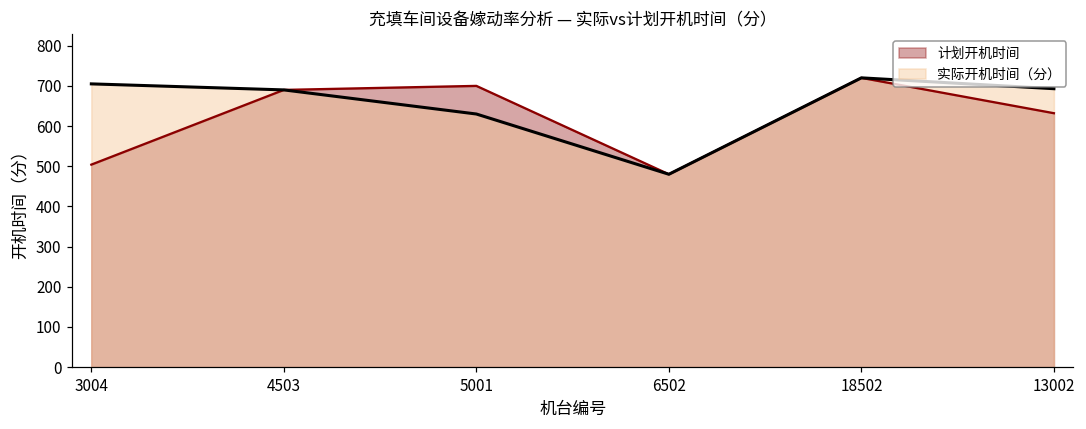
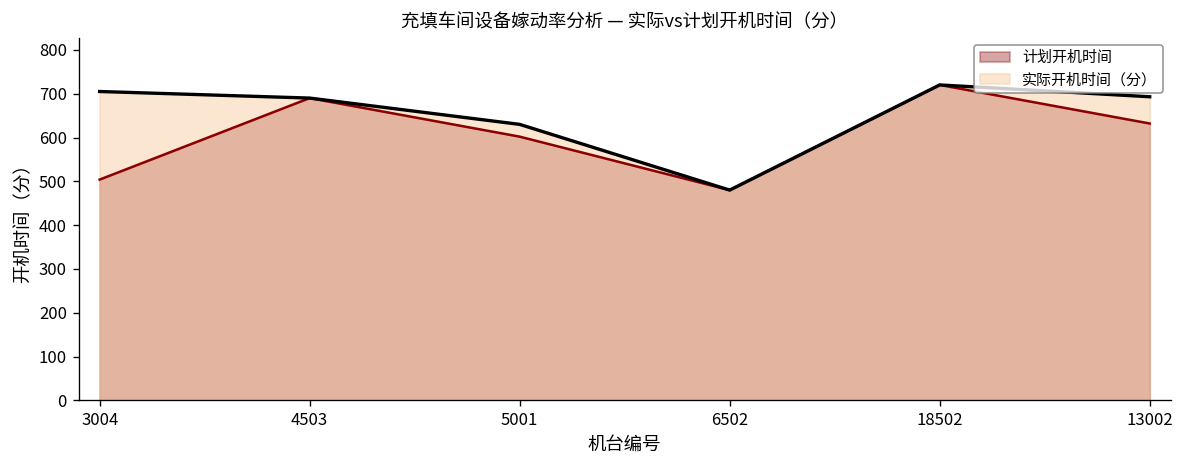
计划开机时间, 5001: 700 -> 600
